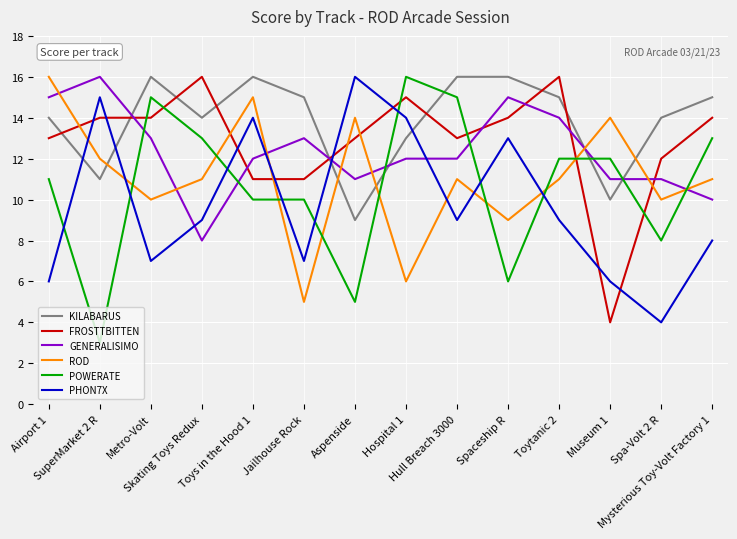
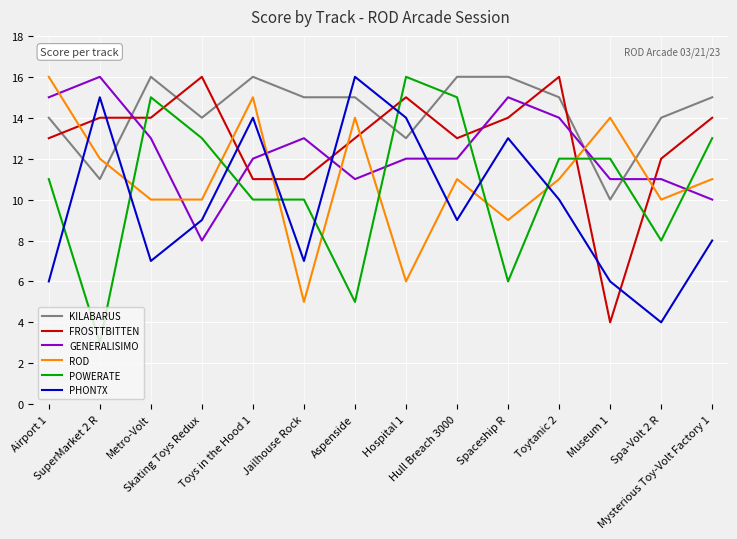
ROD, Skating Toys Redux: 11 -> 10
KILABARUS, Aspenside: 9 -> 15
PHON7X, Toytanic 2: 9 -> 10
